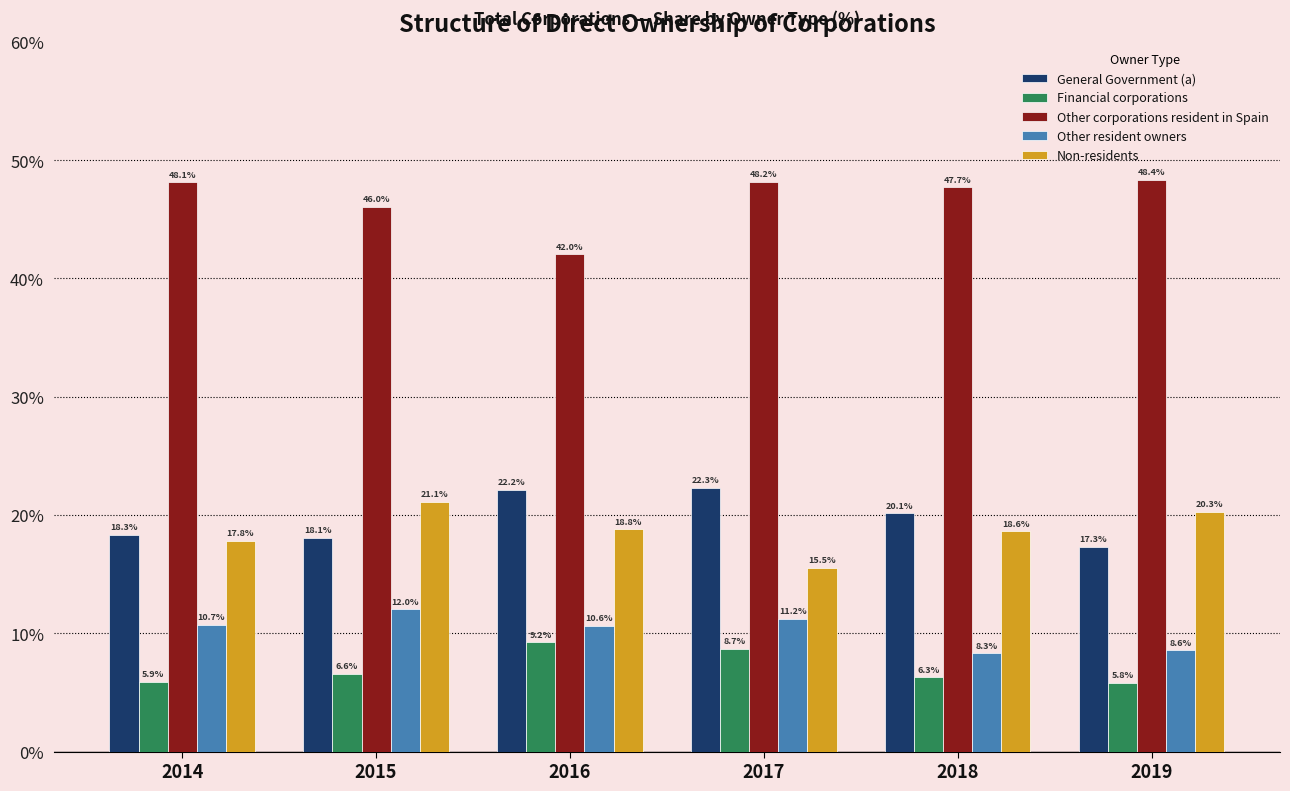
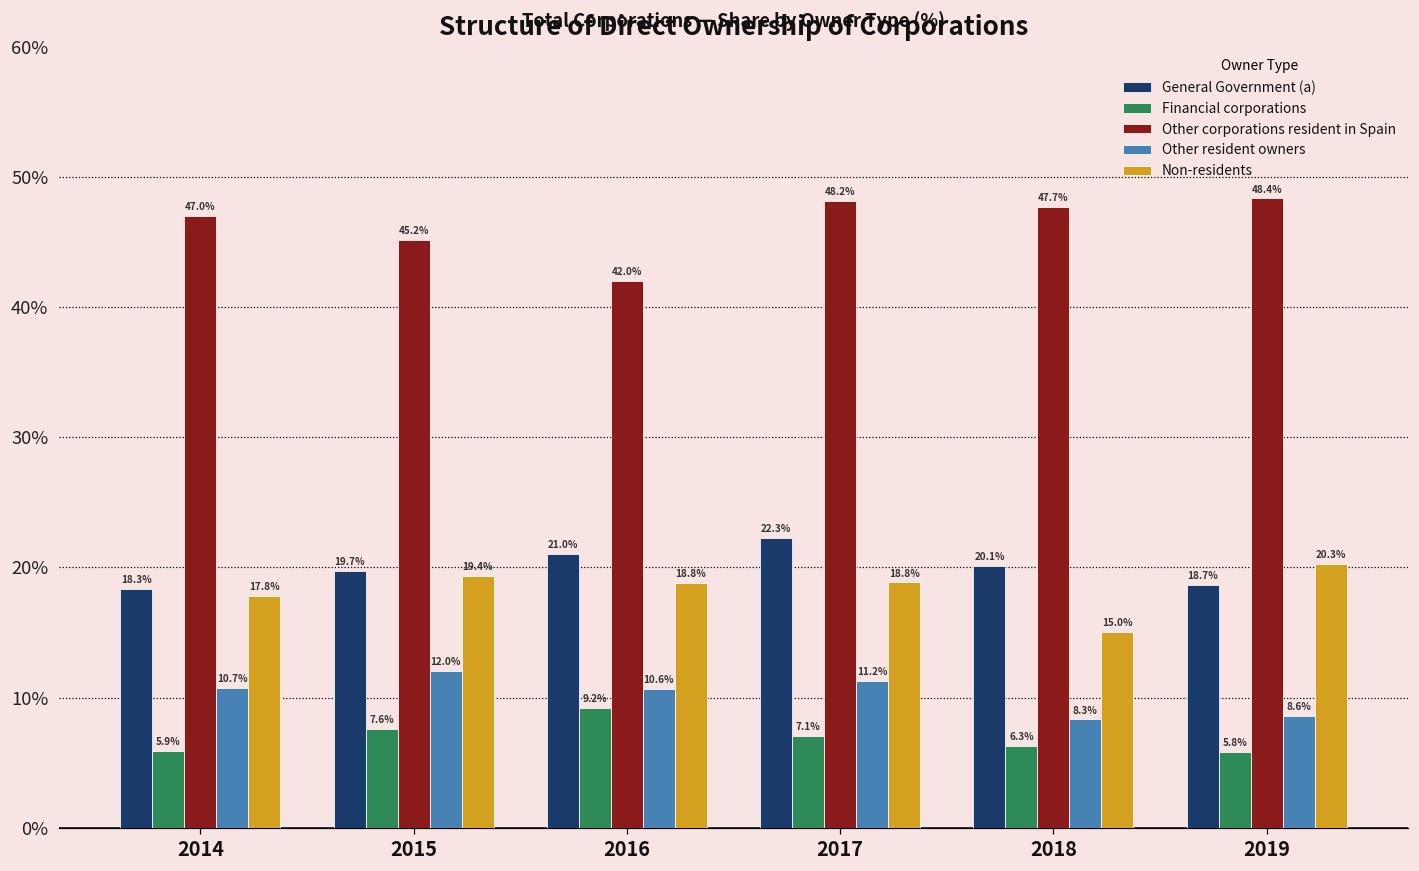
Other corporations resident in Spain, 2014: 48.1% -> 47.0%
General Government (a), 2015: 18.1% -> 19.7%
Financial corporations, 2015: 6.6% -> 7.6%
Other corporations resident in Spain, 2015: 46.0% -> 45.2%
Non-residents, 2015: 21.1% -> 19.4%
General Government (a), 2016: 22.2% -> 21.0%
Financial corporations, 2017: 8.7% -> 7.1%
Non-residents, 2017: 15.5% -> 18.8%
Non-residents, 2018: 18.6% -> 15.0%
General Government (a), 2019: 17.3% -> 18.7%
